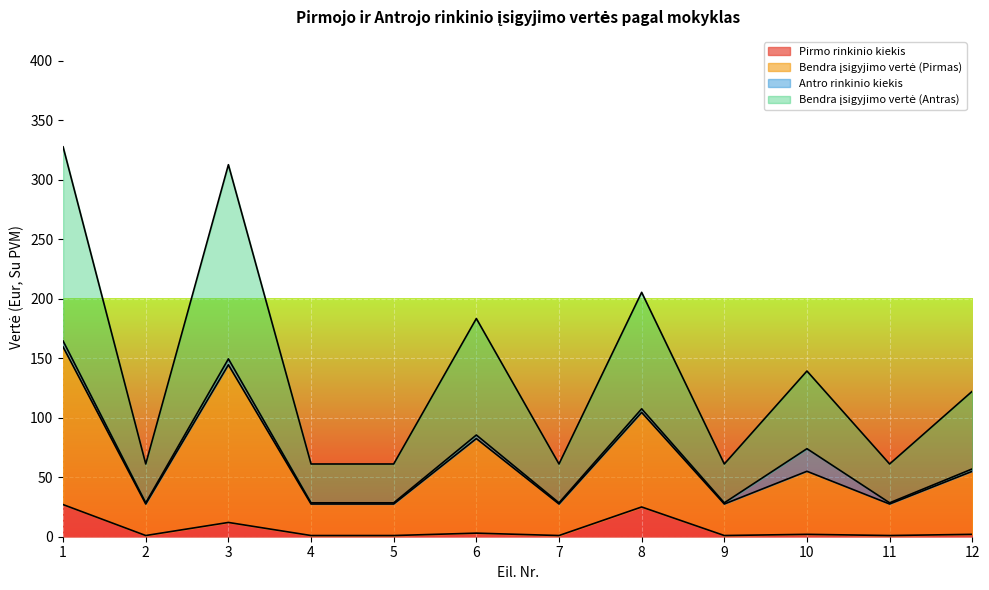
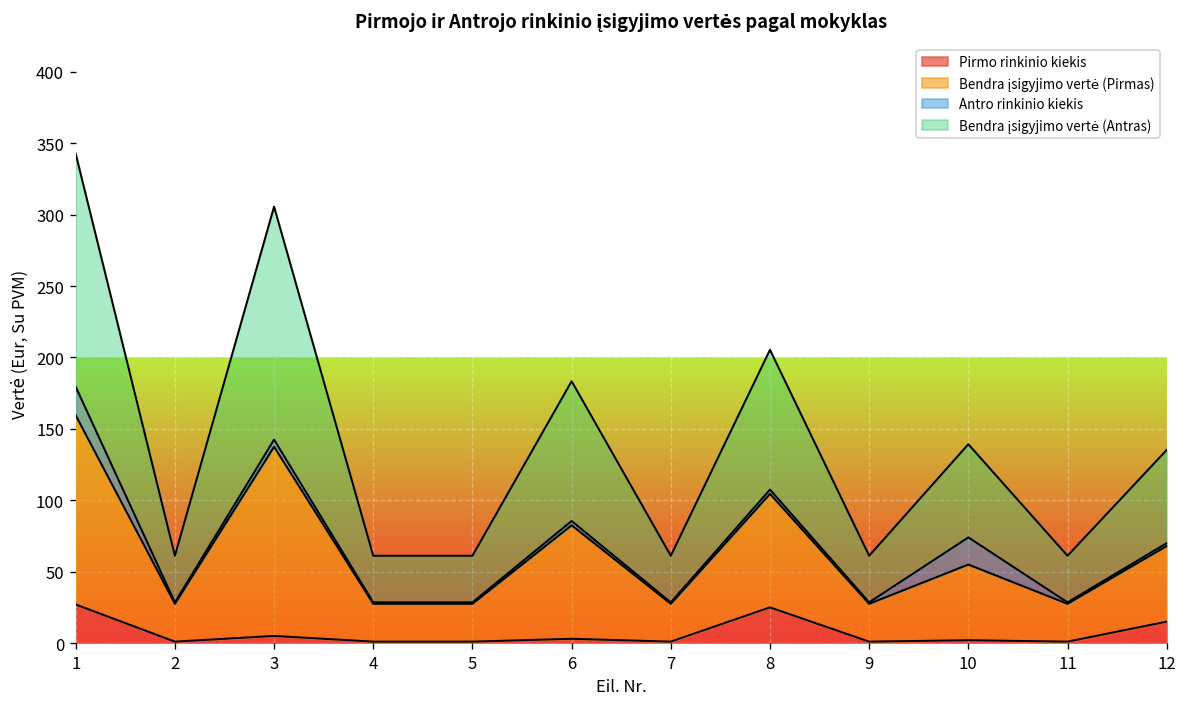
Antro rinkinio kiekis, 1: 5 -> 20
Pirmo rinkinio kiekis, 3: 12 -> 5
Pirmo rinkinio kiekis, 12: 2 -> 15
